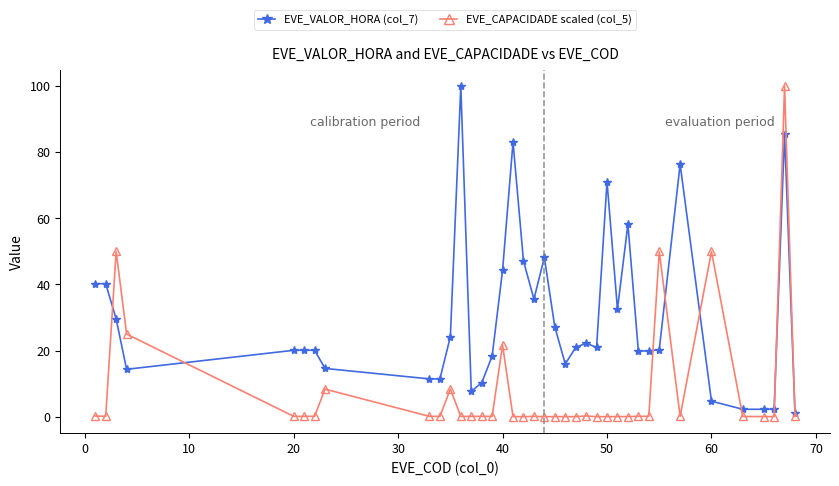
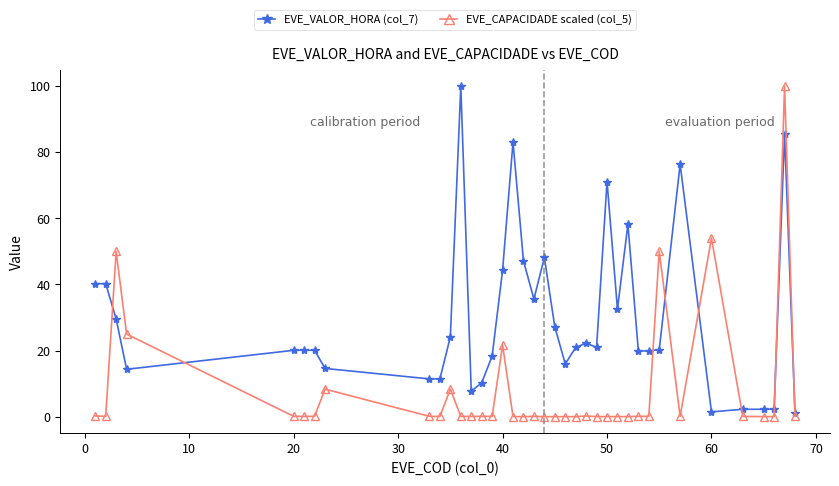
EVE_VALOR_HORA (col_7), 60: 5 -> 1
EVE_CAPACIDADE scaled (col_5), 60: 50 -> 54
